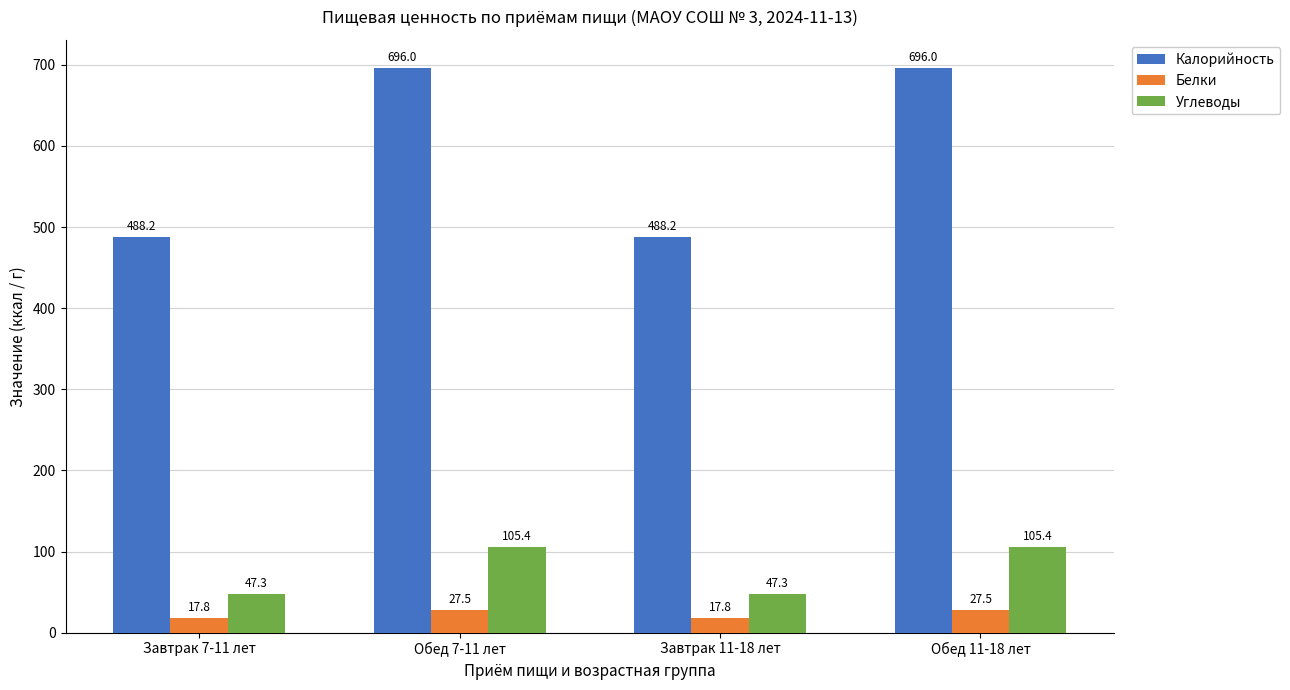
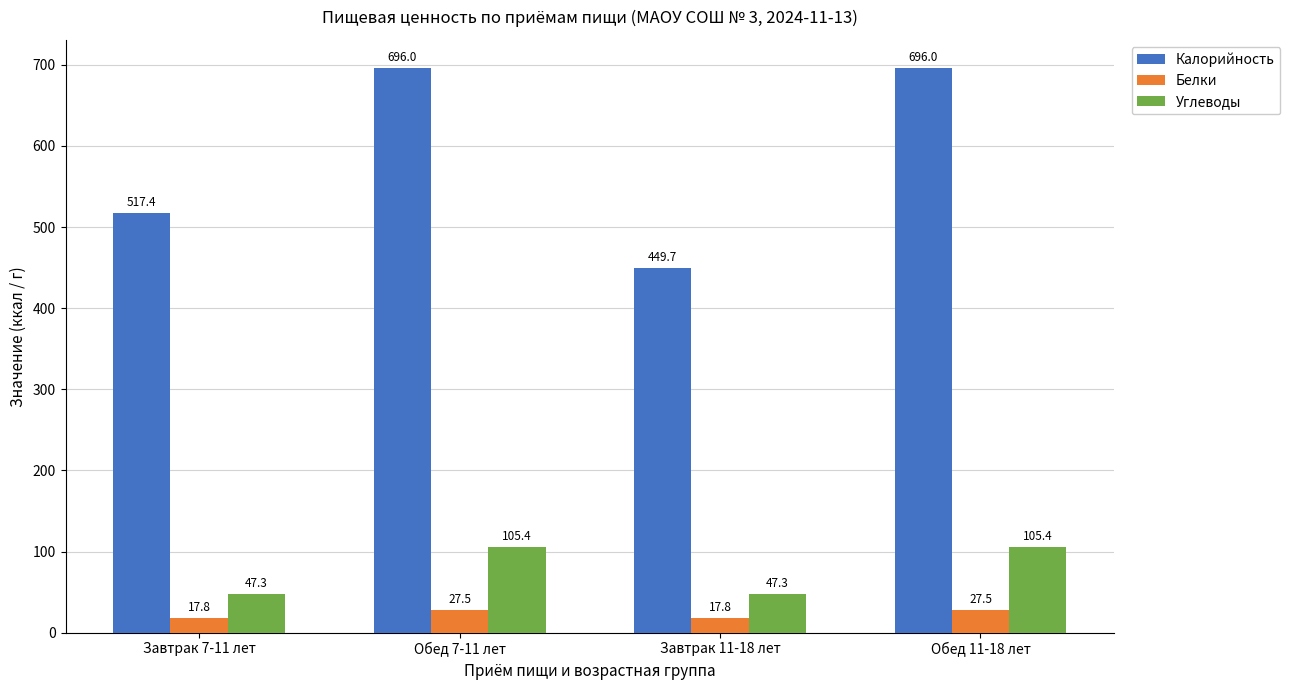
Калорийность, Завтрак 7-11 лет: 488.2 -> 517.4
Калорийность, Завтрак 11-18 лет: 488.2 -> 449.7
